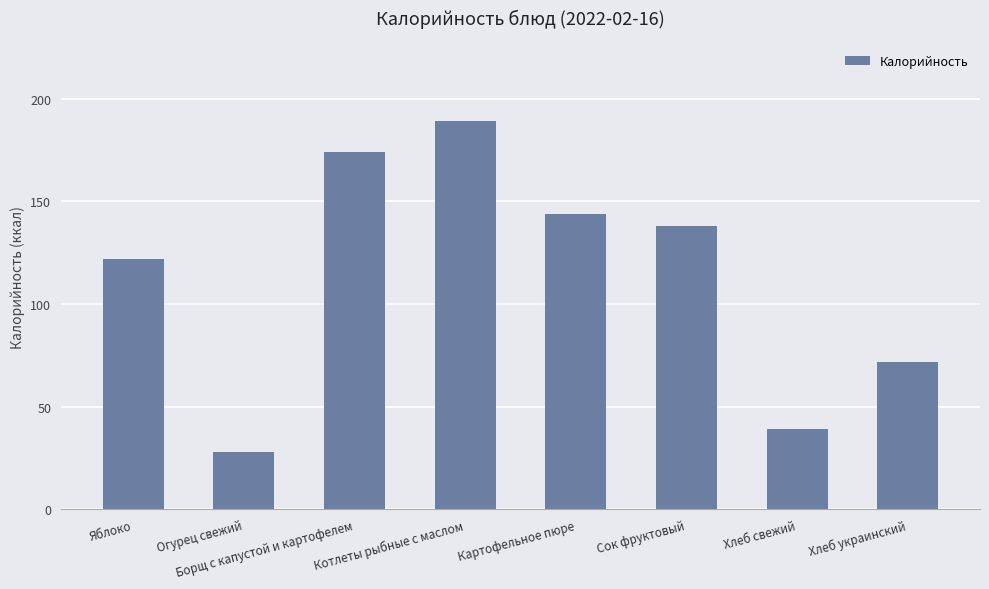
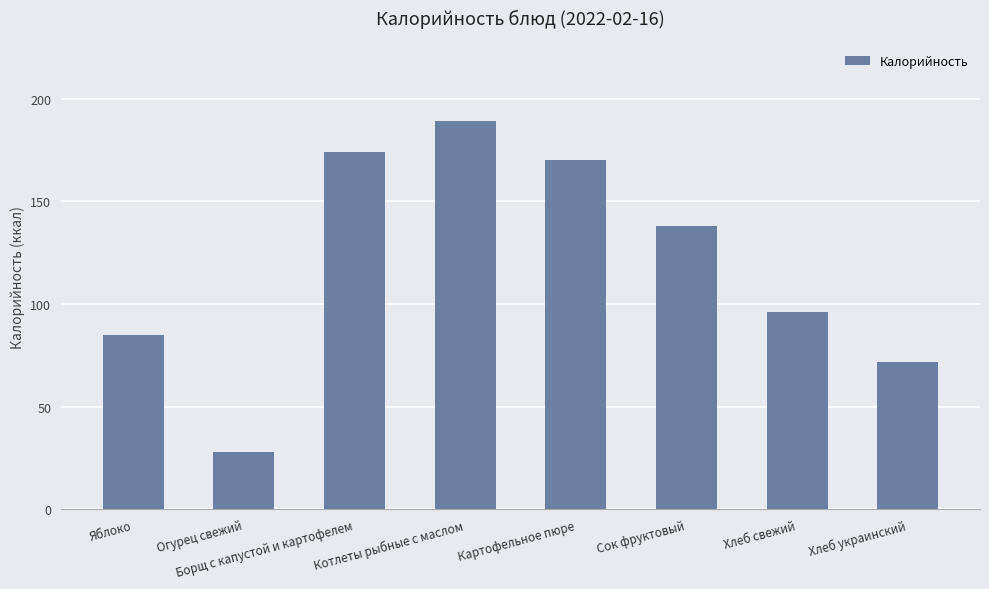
Яблоко: 122 -> 85
Картофельное пюре: 144 -> 170
Хлеб свежий: 39 -> 96
